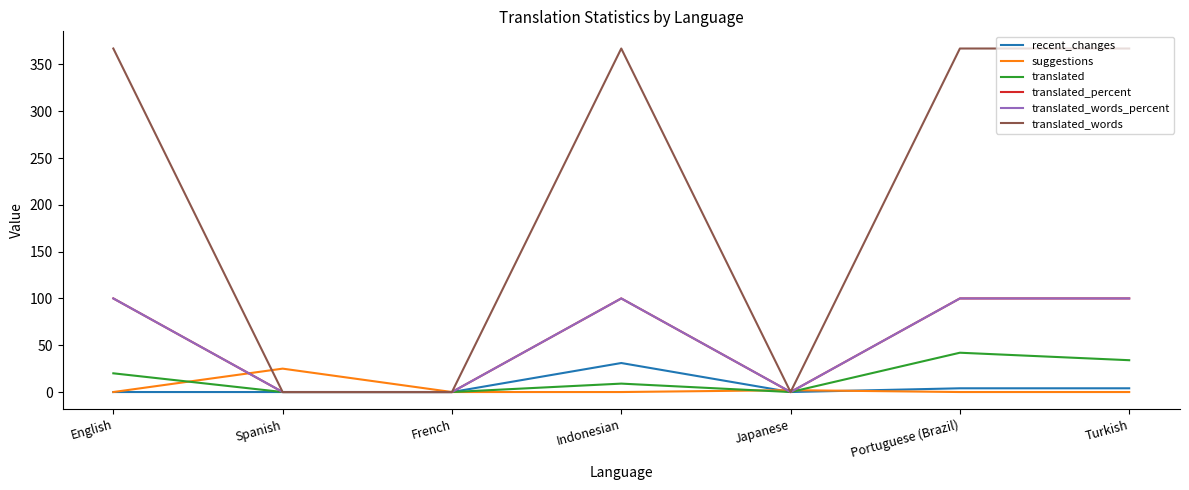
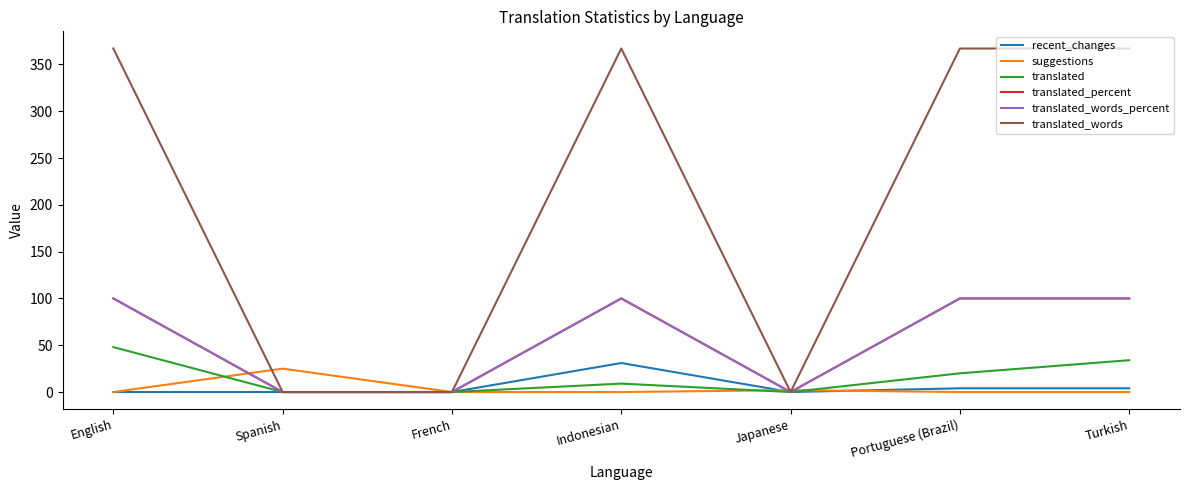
translated, English: 20 -> 50
translated, Portuguese (Brazil): 40 -> 20
